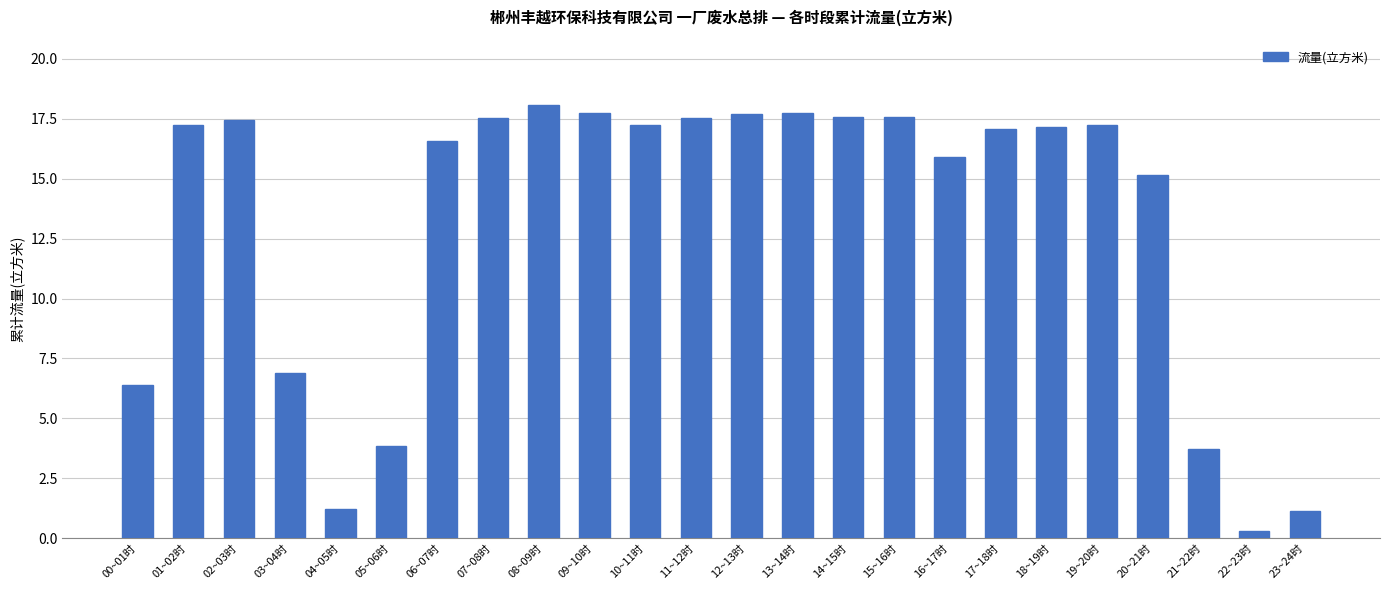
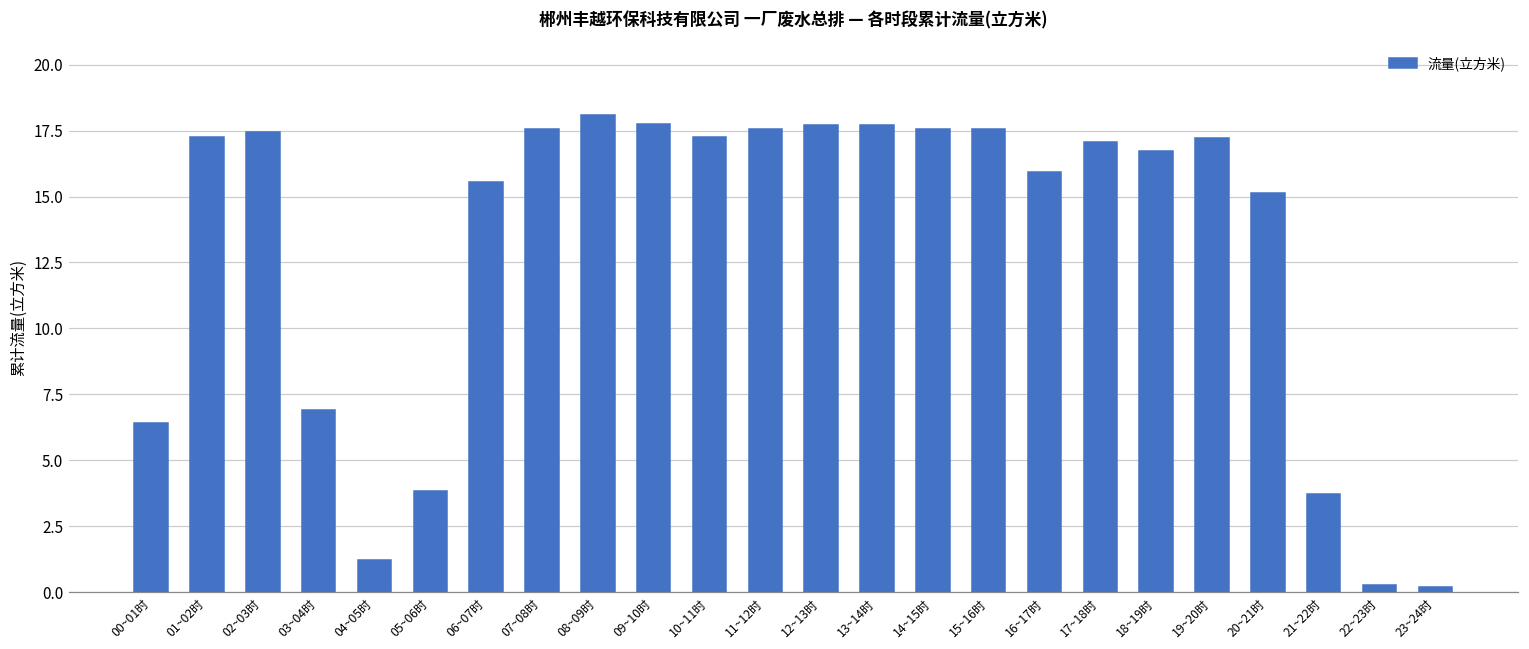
06~07时: 16.6 -> 15.6
18~19时: 17.2 -> 16.7
23~24时: 1.2 -> 0.2
